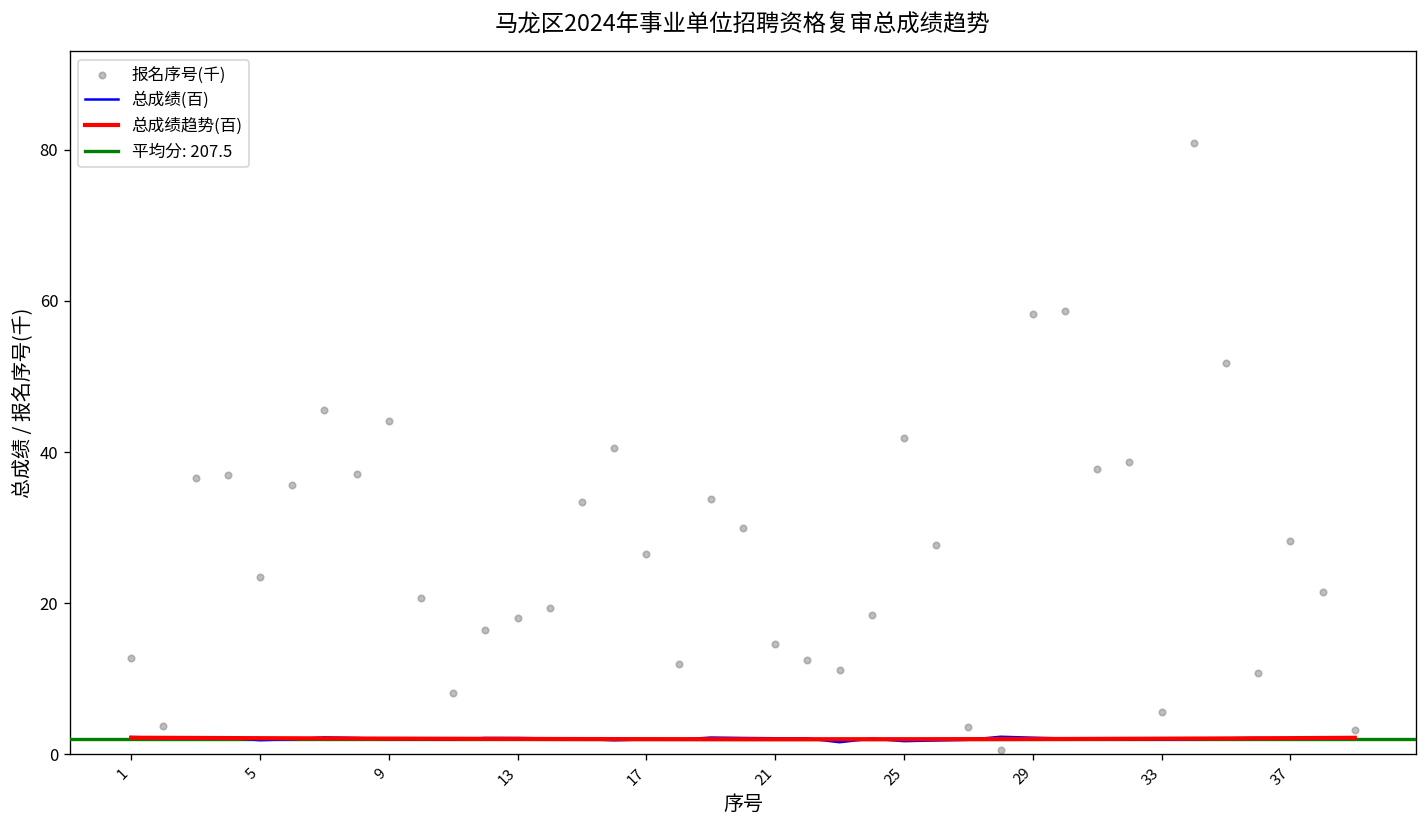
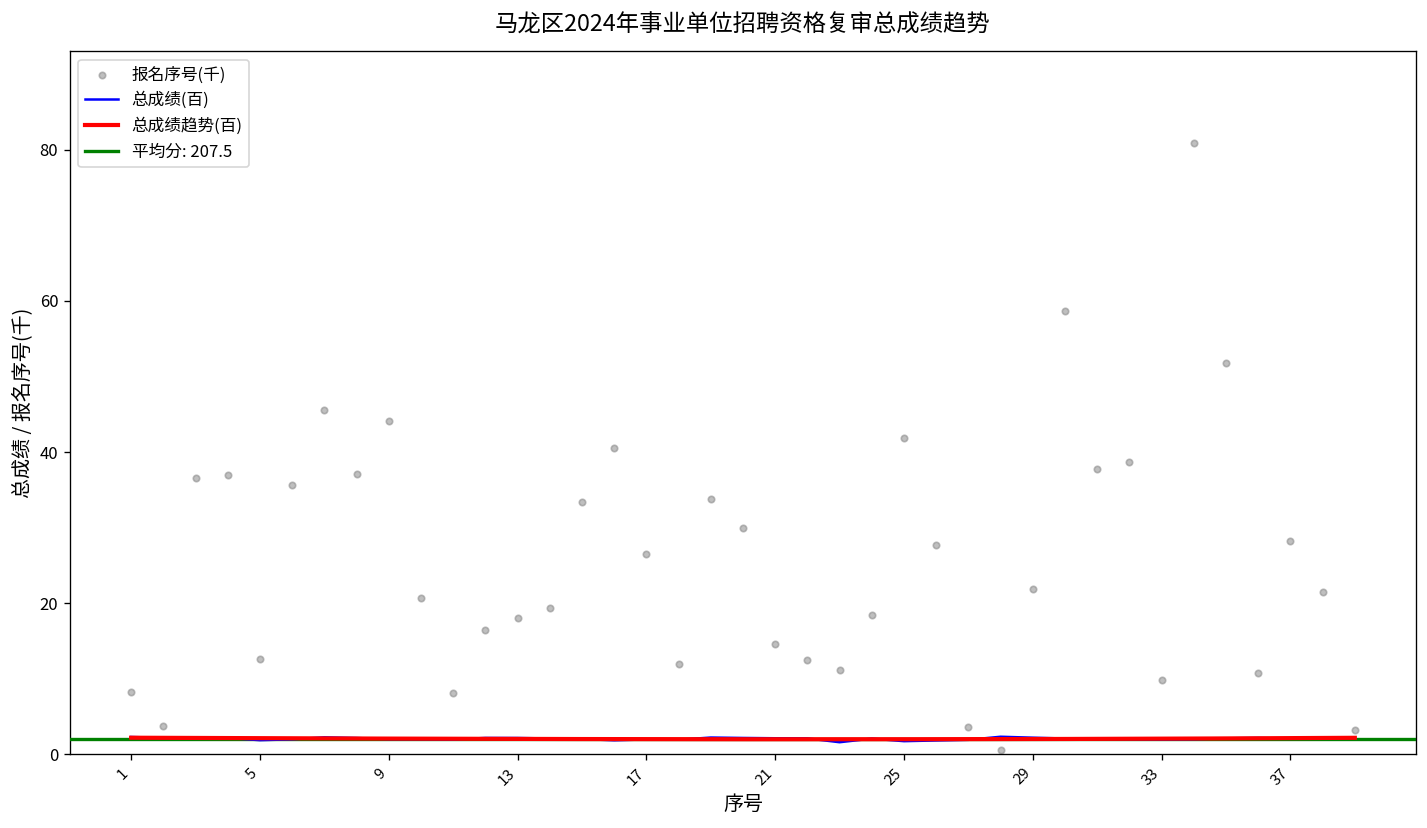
报名序号(千), 1: 13 -> 8
报名序号(千), 5: 23 -> 13
报名序号(千), 29: 58 -> 22
报名序号(千), 33: 6 -> 10
